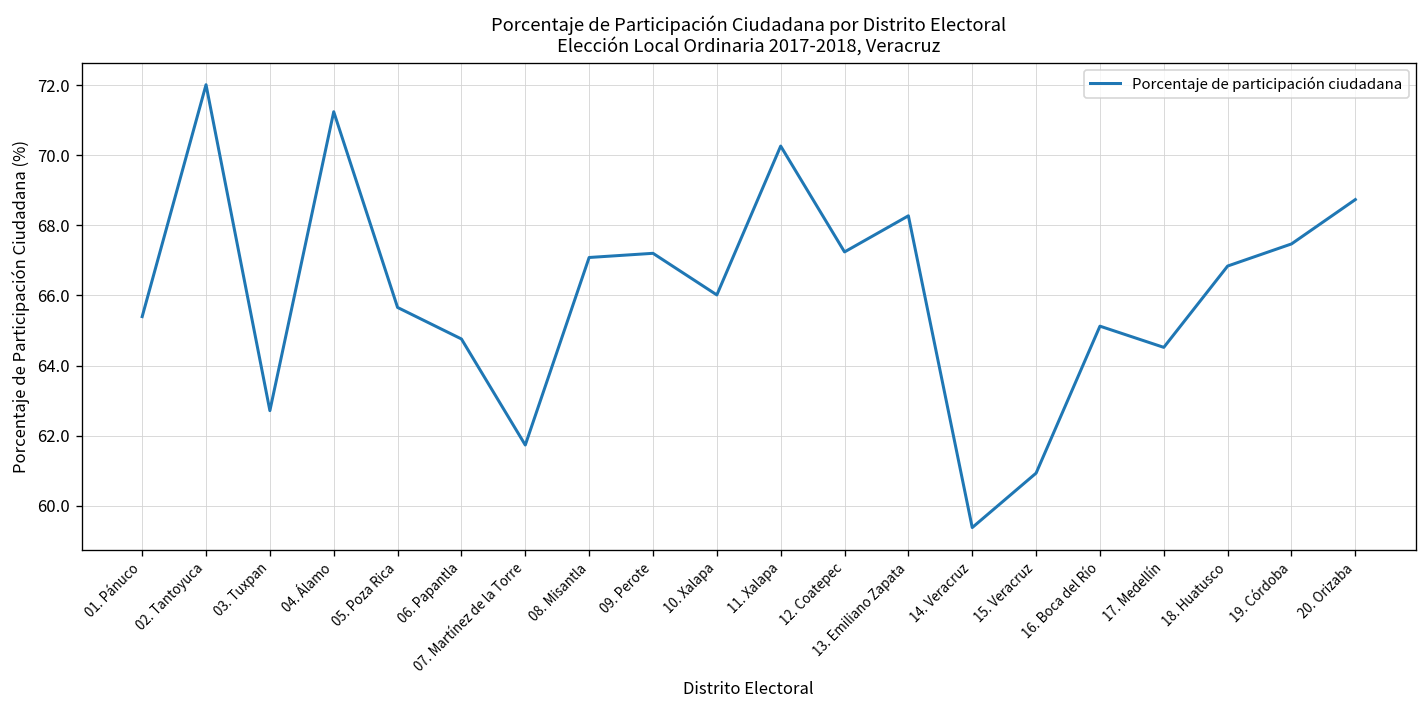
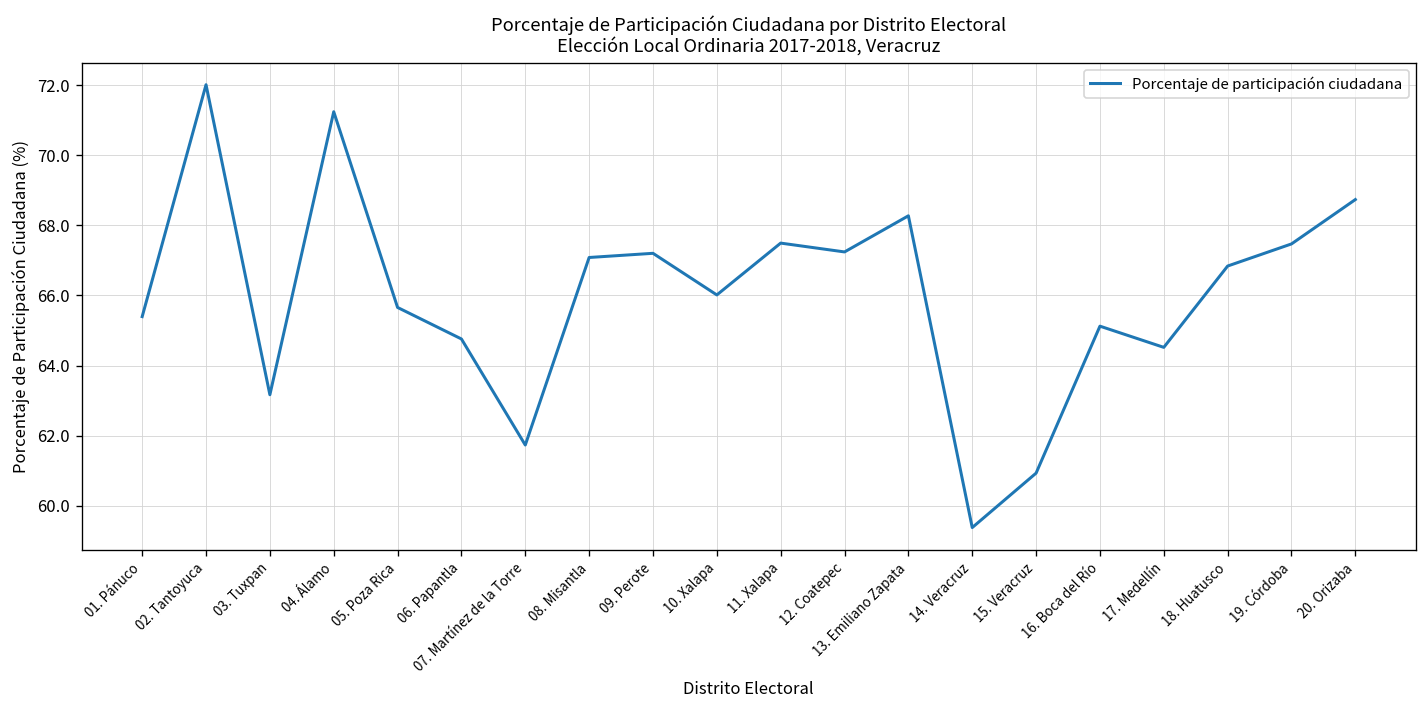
03. Tuxpan: 62.7 -> 63.2
11. Xalapa: 70.3 -> 67.5
